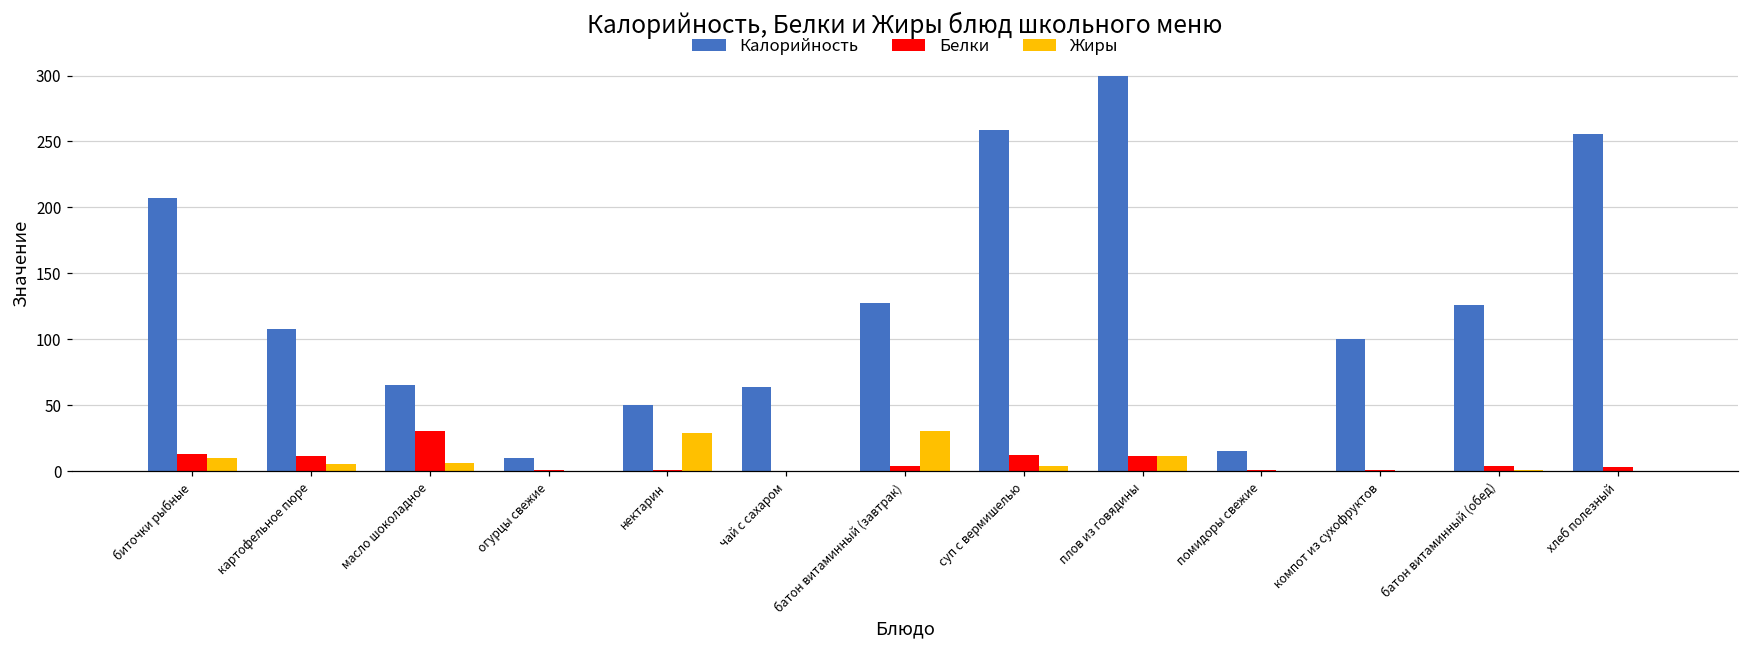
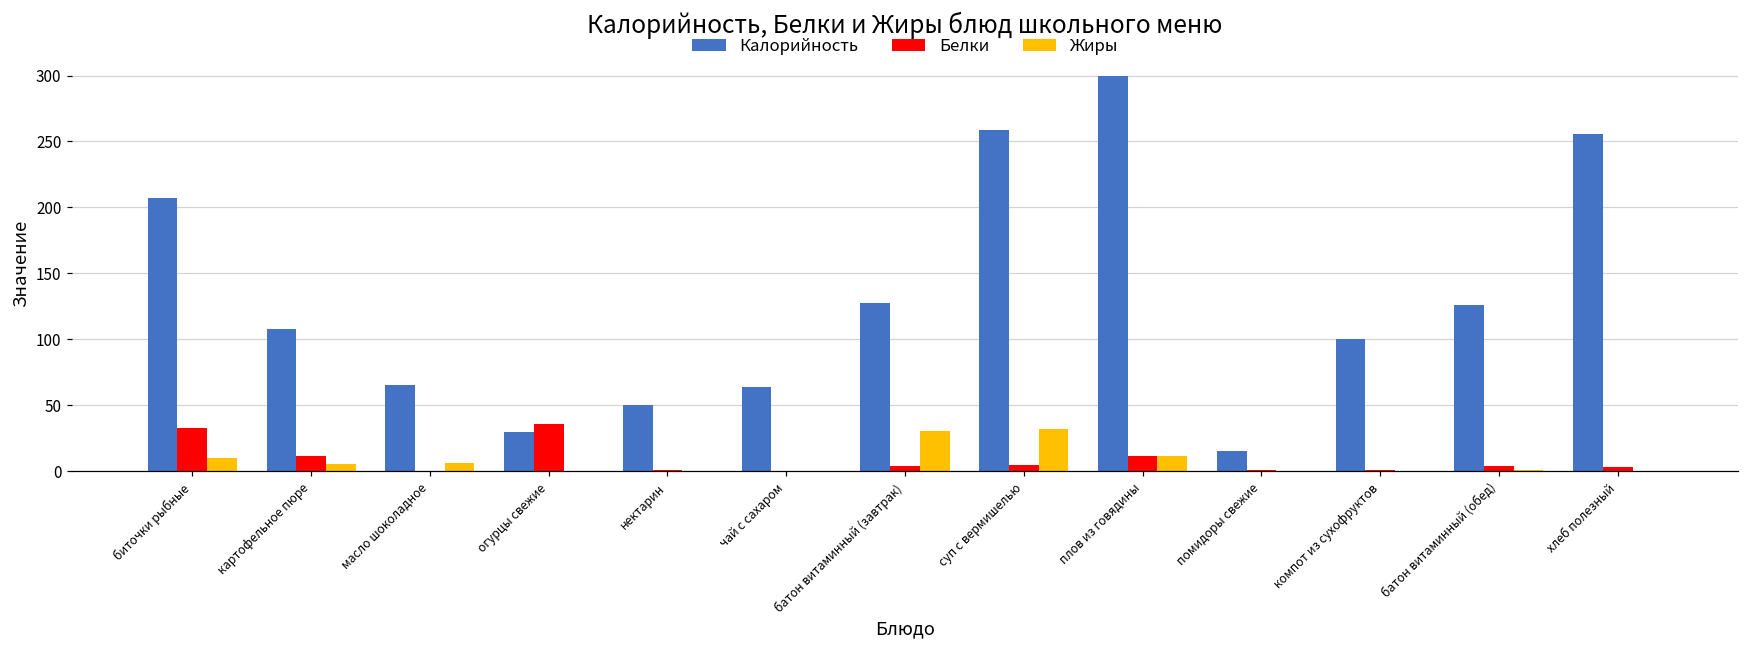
Белки, биточки рыбные: 13 -> 33
Белки, масло шоколадное: 31 -> 0
Калорийность, огурцы свежие: 10 -> 30
Белки, огурцы свежие: 1 -> 36
Жиры, нектарин: 29 -> 0
Белки, суп с вермишелью: 12 -> 5
Жиры, суп с вермишелью: 4 -> 32
